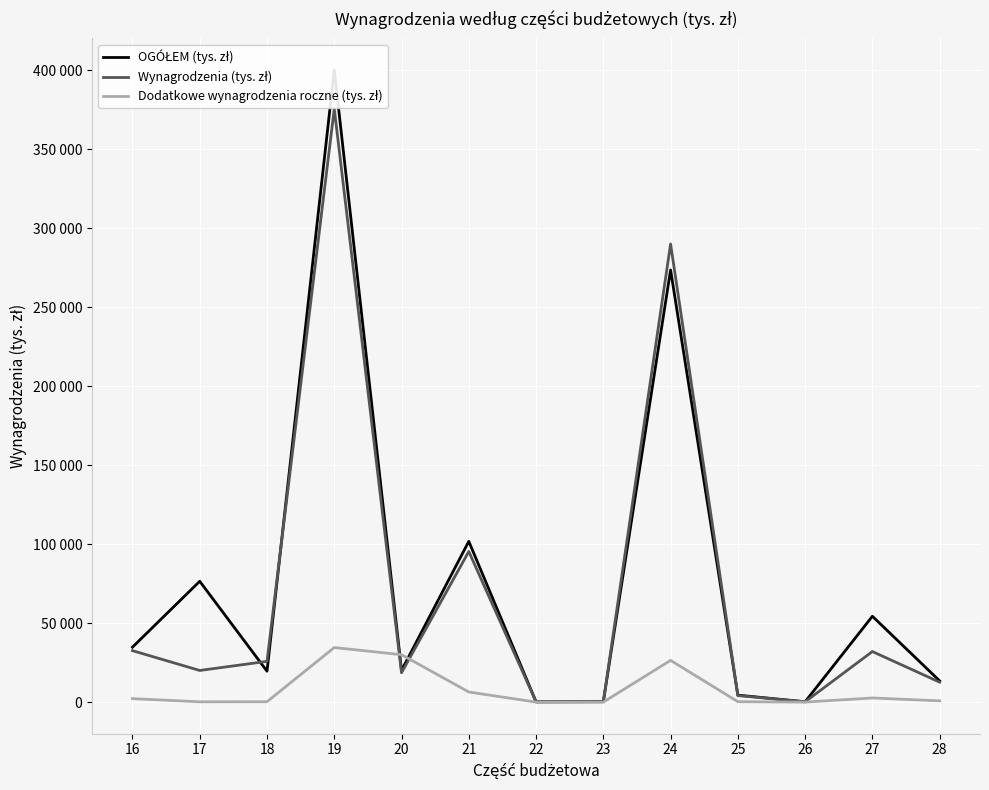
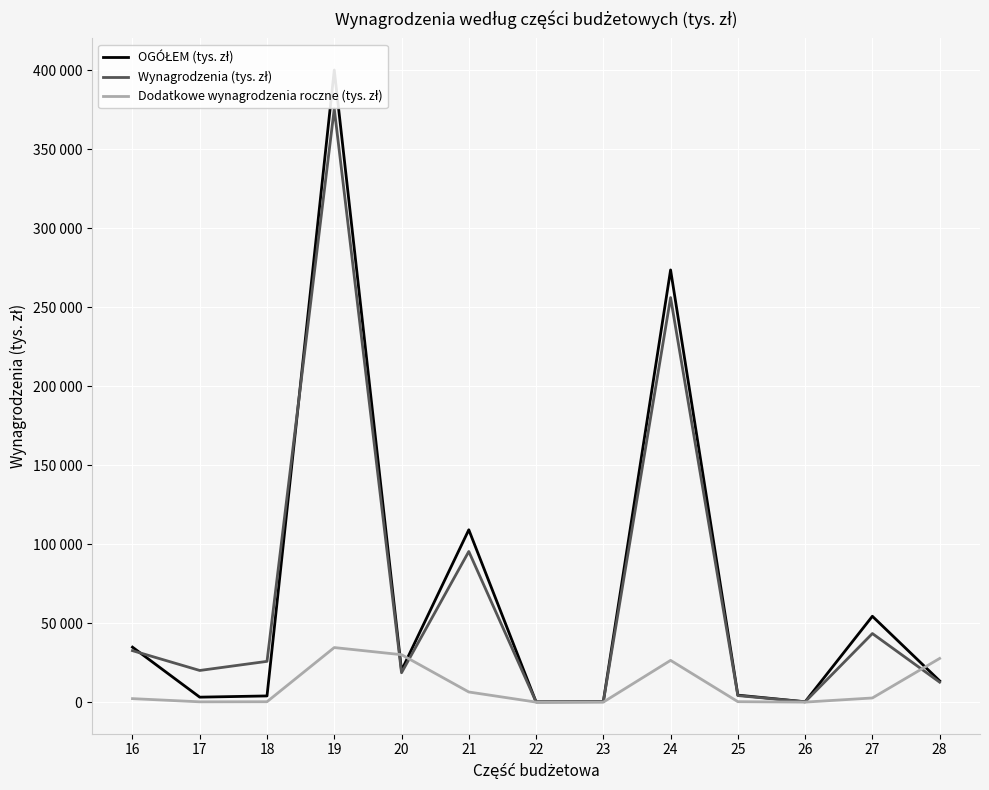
OGÓŁEM (tys. zł), 17: 77000 -> 3000
OGÓŁEM (tys. zł), 18: 20000 -> 4000
OGÓŁEM (tys. zł), 21: 102000 -> 109000
Wynagrodzenia (tys. zł), 24: 290000 -> 256000
Wynagrodzenia (tys. zł), 27: 32000 -> 43000
Dodatkowe wynagrodzenia roczne (tys. zł), 28: 1000 -> 28000
